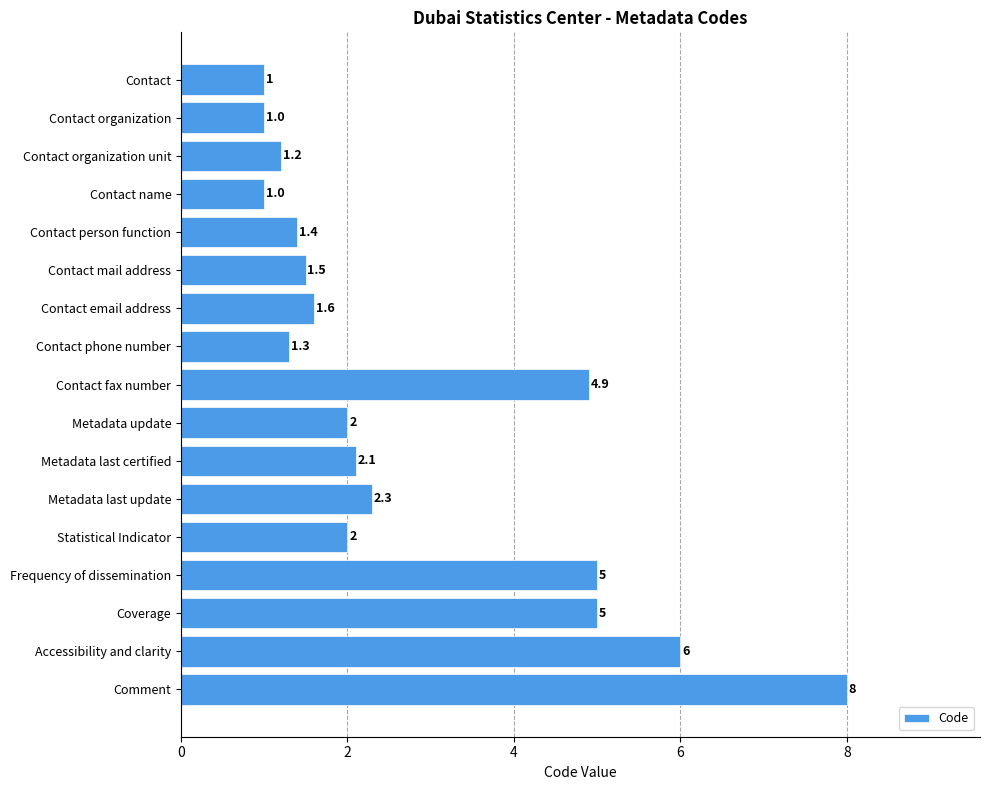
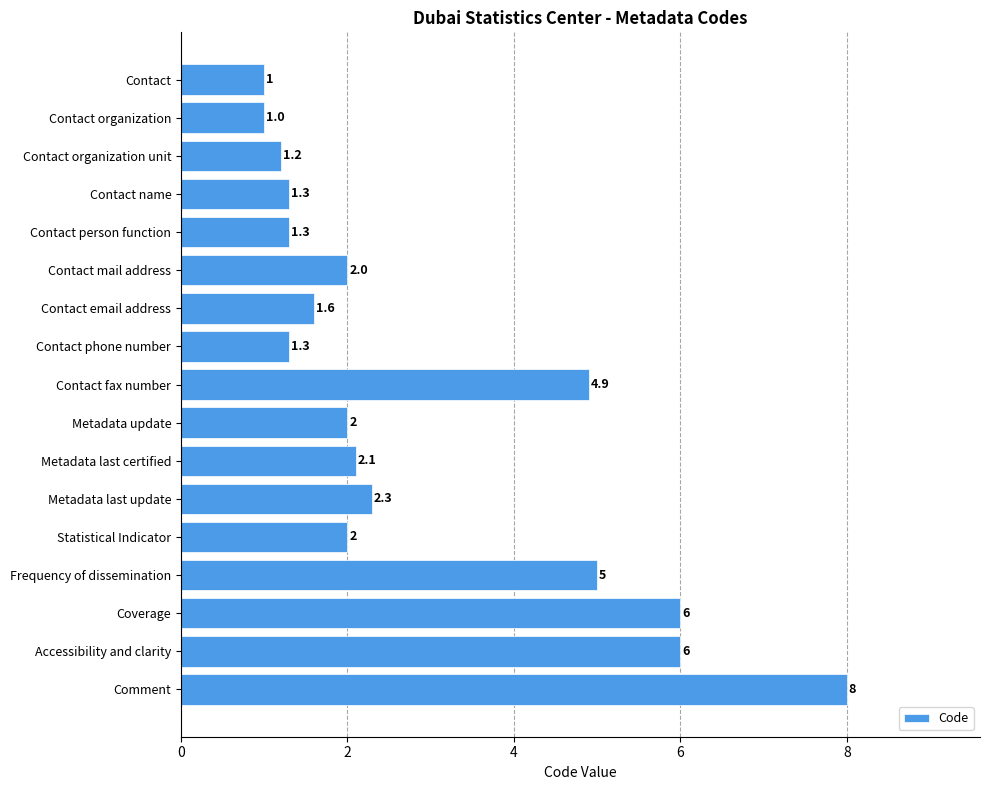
Contact name: 1.0 -> 1.3
Contact person function: 1.4 -> 1.3
Contact mail address: 1.5 -> 2.0
Coverage: 5 -> 6
